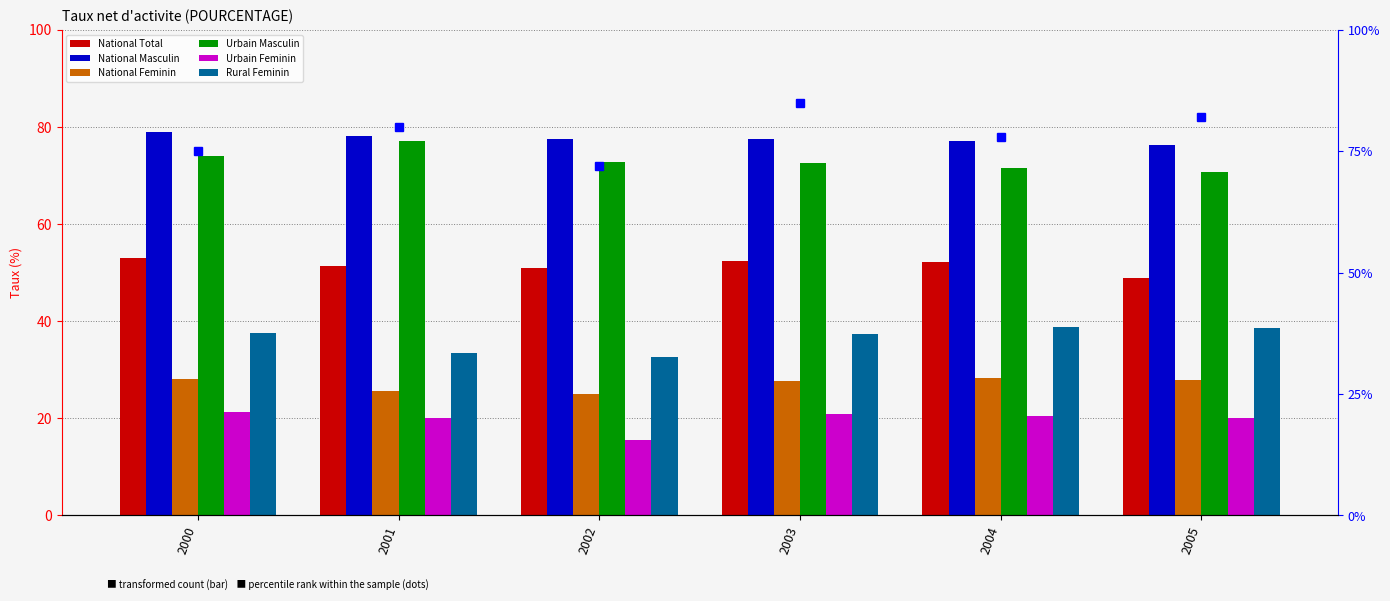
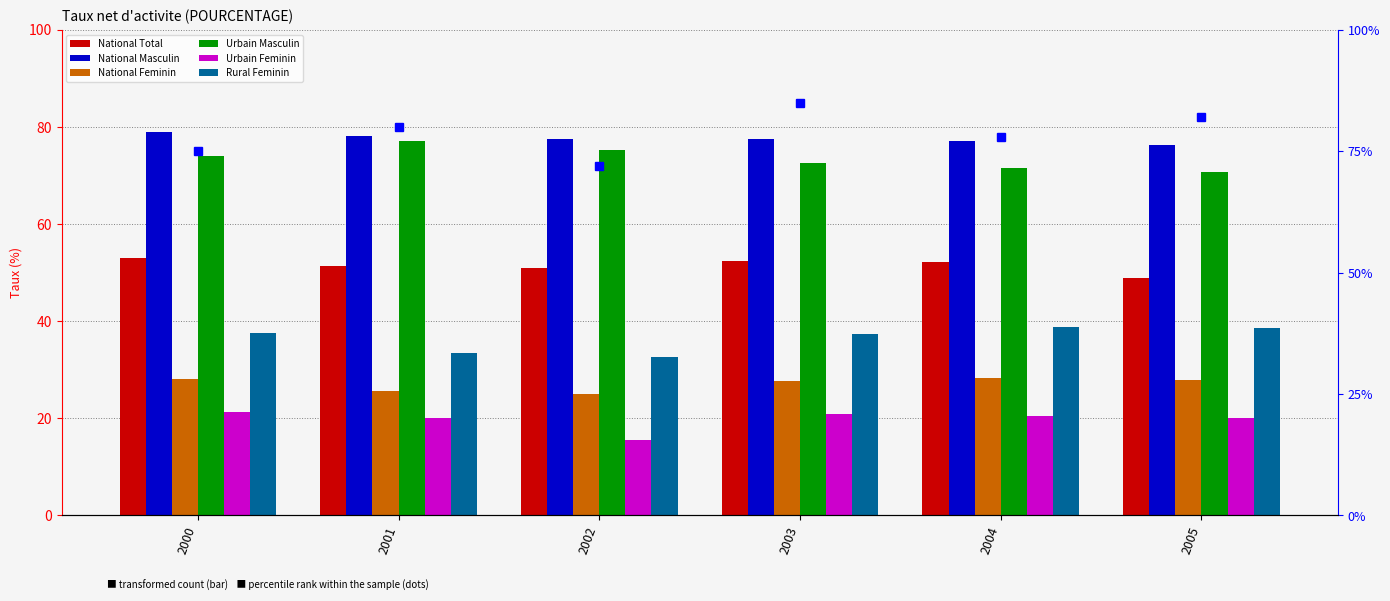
Urbain Masculin, 2002: 73 -> 75
